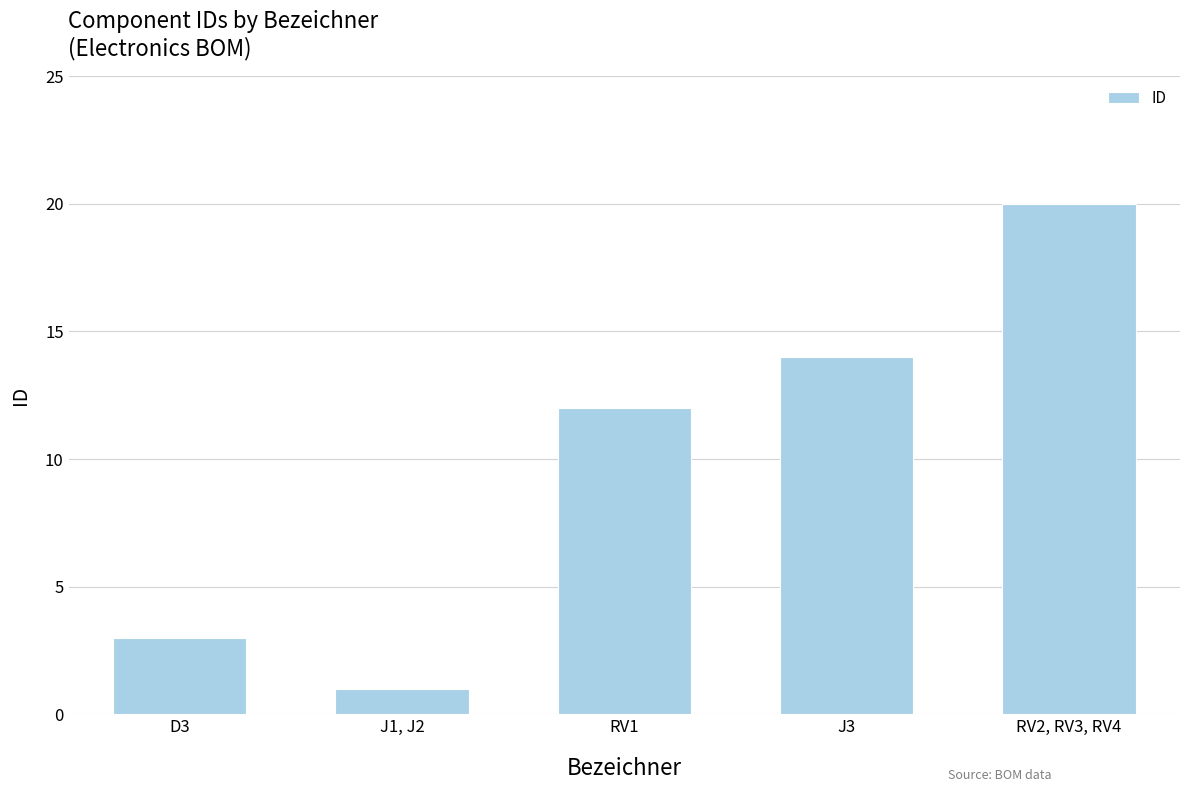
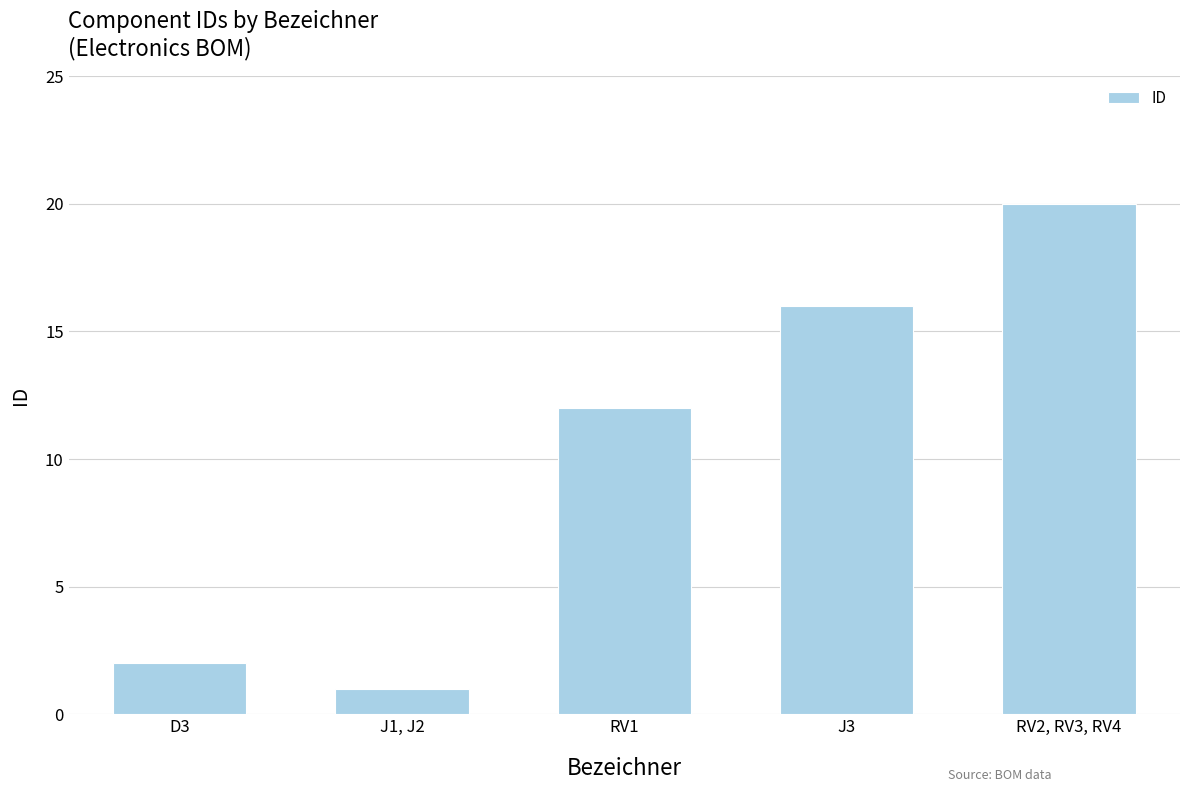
D3: 3 -> 2
J3: 14 -> 16
